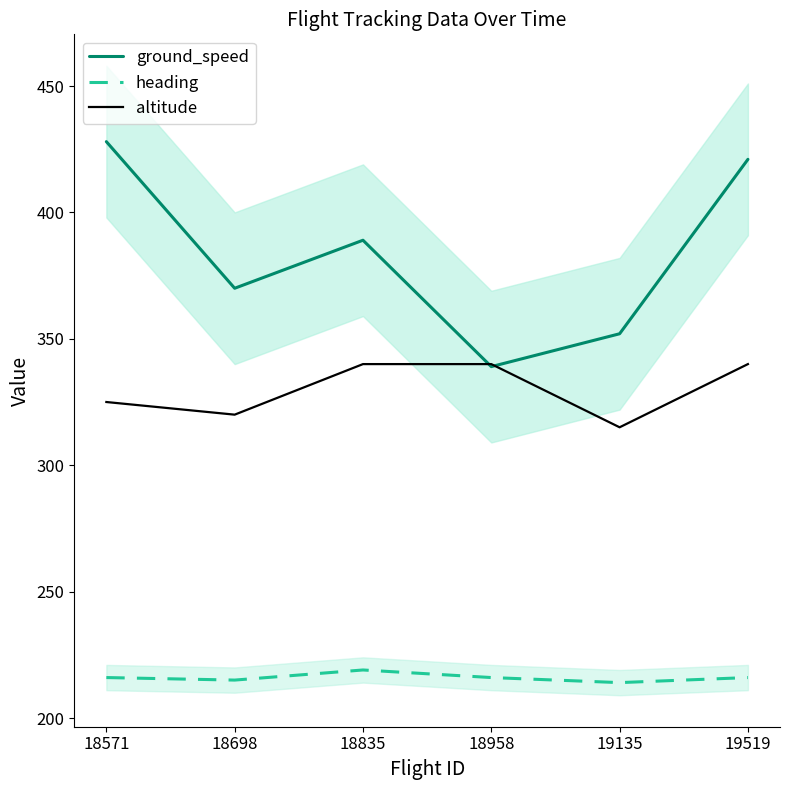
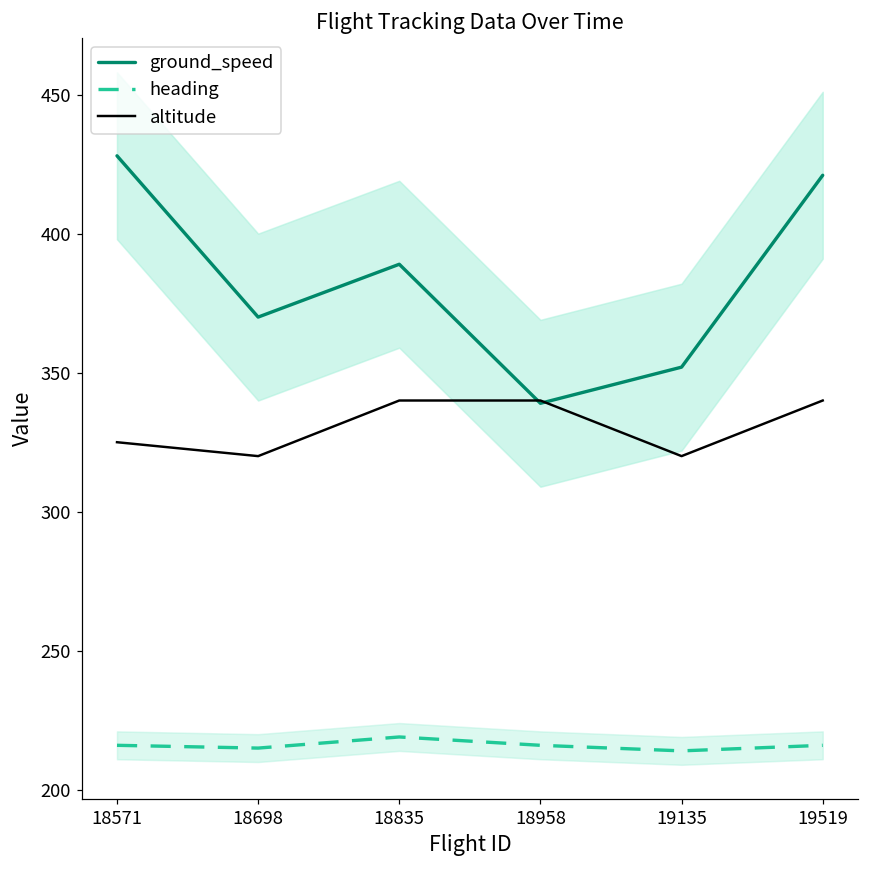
altitude, 19135: 315 -> 320
